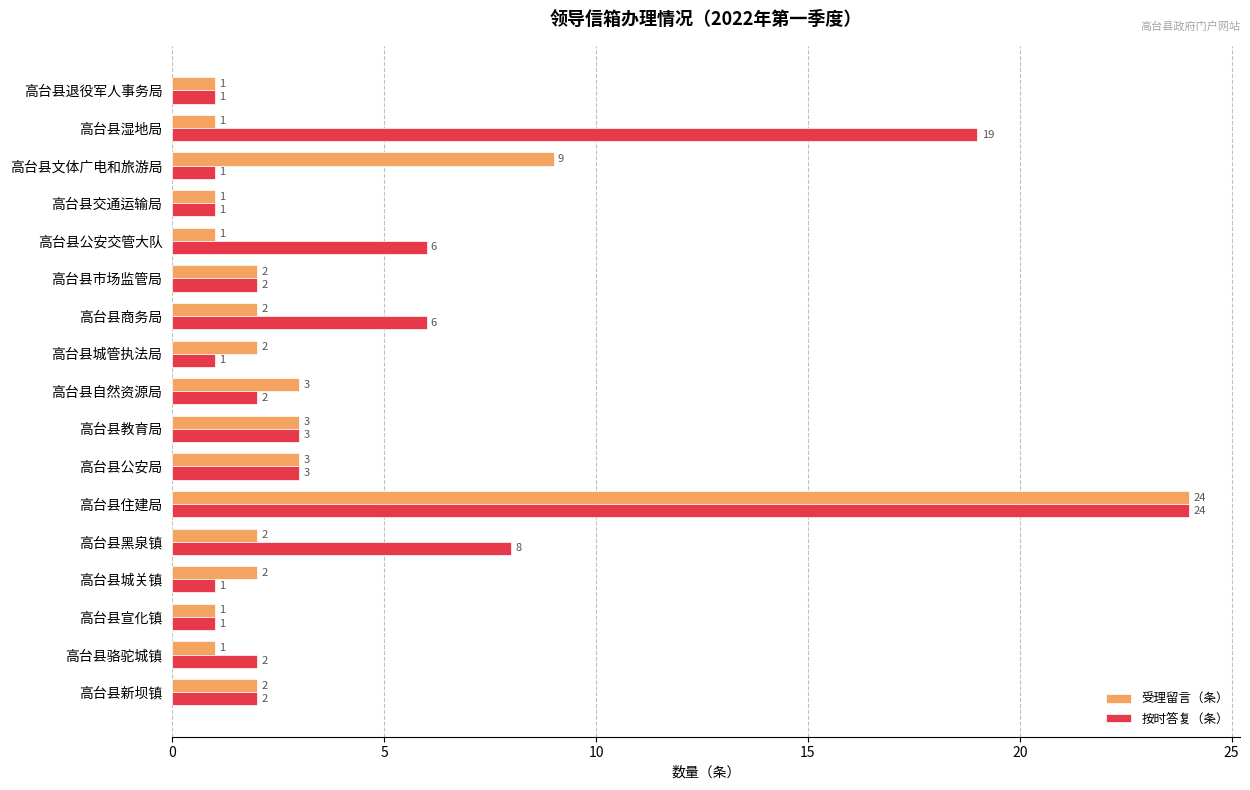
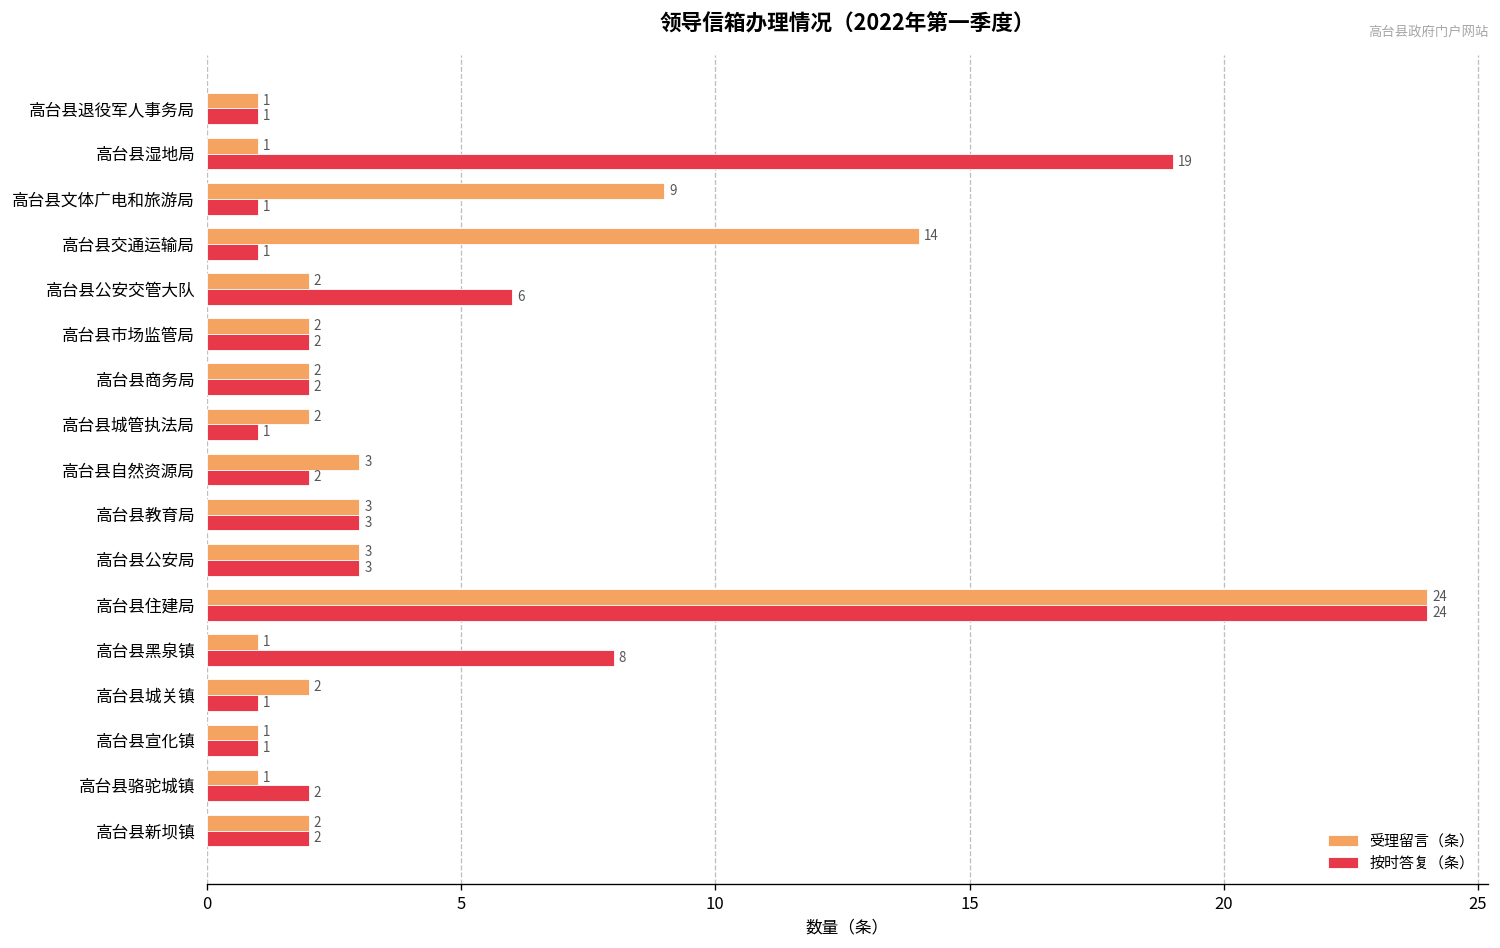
受理留言（条）, 高台县交通运输局: 1 -> 14
受理留言（条）, 高台县公安交管大队: 1 -> 2
按时答复（条）, 高台县商务局: 6 -> 2
受理留言（条）, 高台县黑泉镇: 2 -> 1
